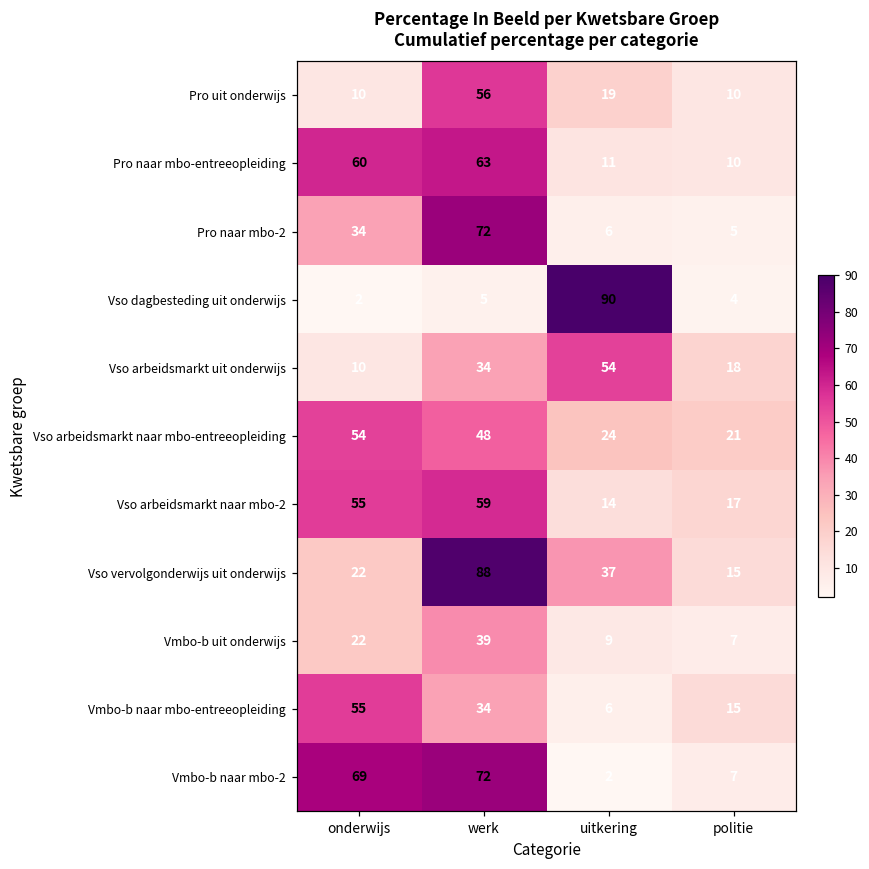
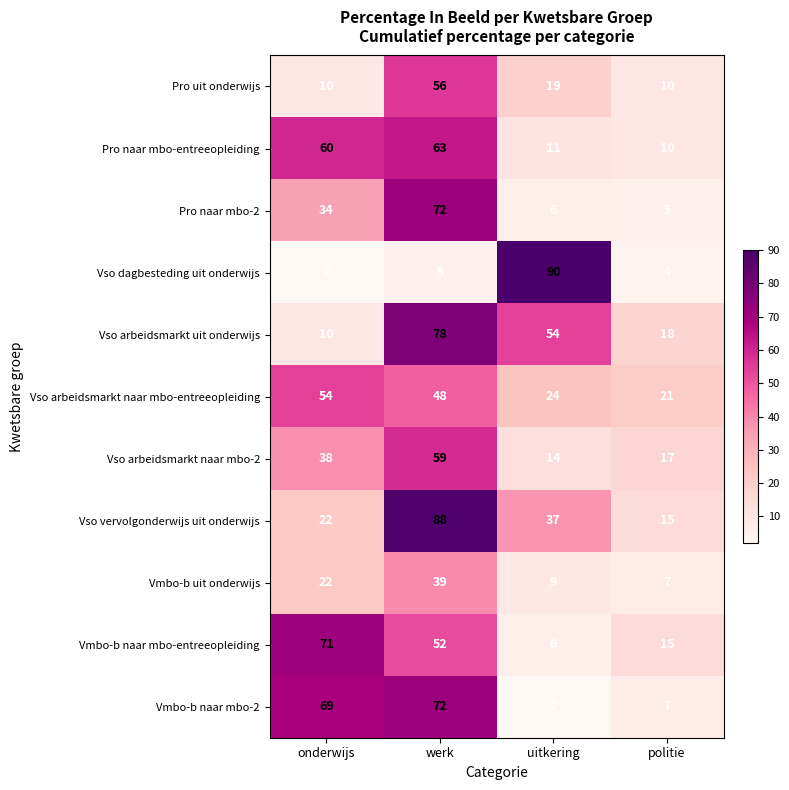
Vso arbeidsmarkt uit onderwijs, werk: 34 -> 78
Vso arbeidsmarkt naar mbo-2, onderwijs: 55 -> 38
Vmbo-b naar mbo-entreeopleiding, onderwijs: 55 -> 71
Vmbo-b naar mbo-entreeopleiding, werk: 34 -> 52
